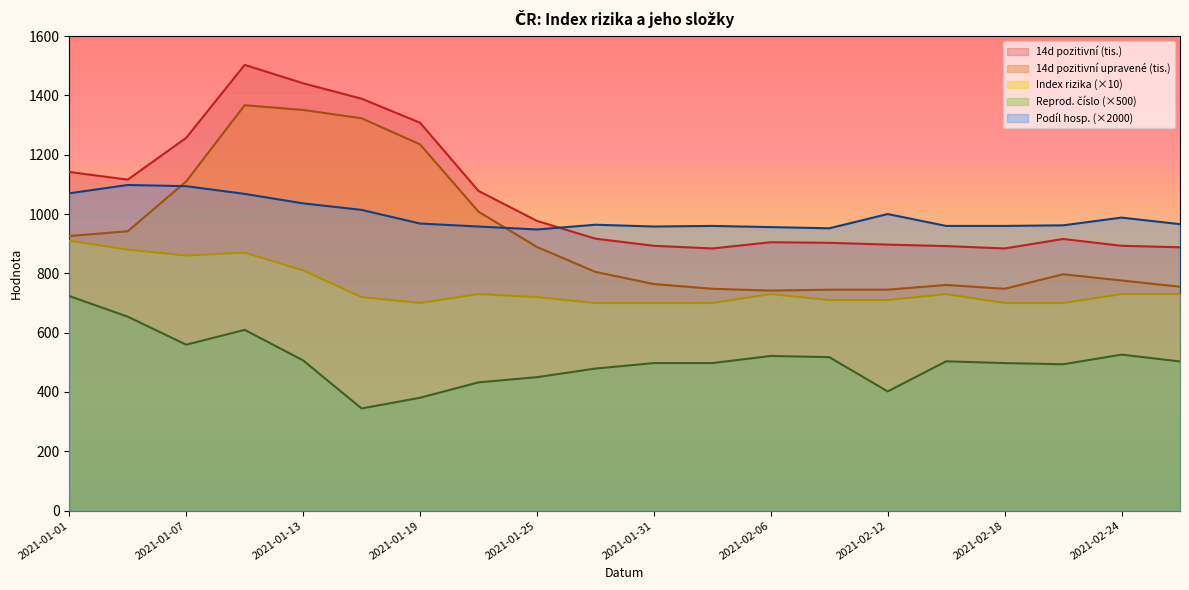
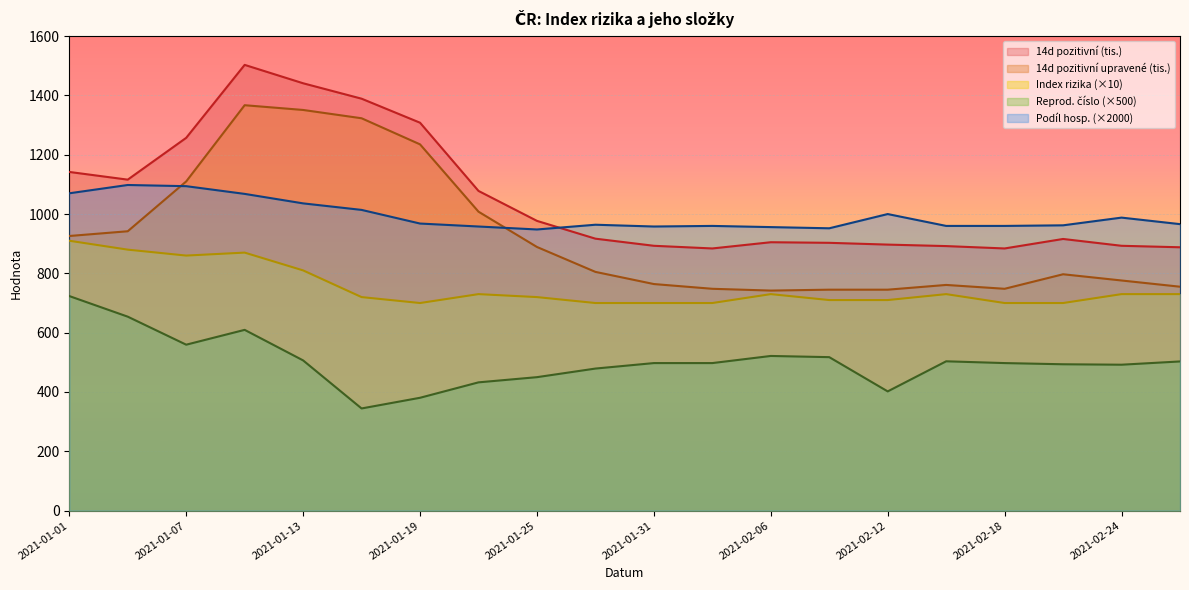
Reprod. číslo (×500), 2021-02-24: 530 -> 490
